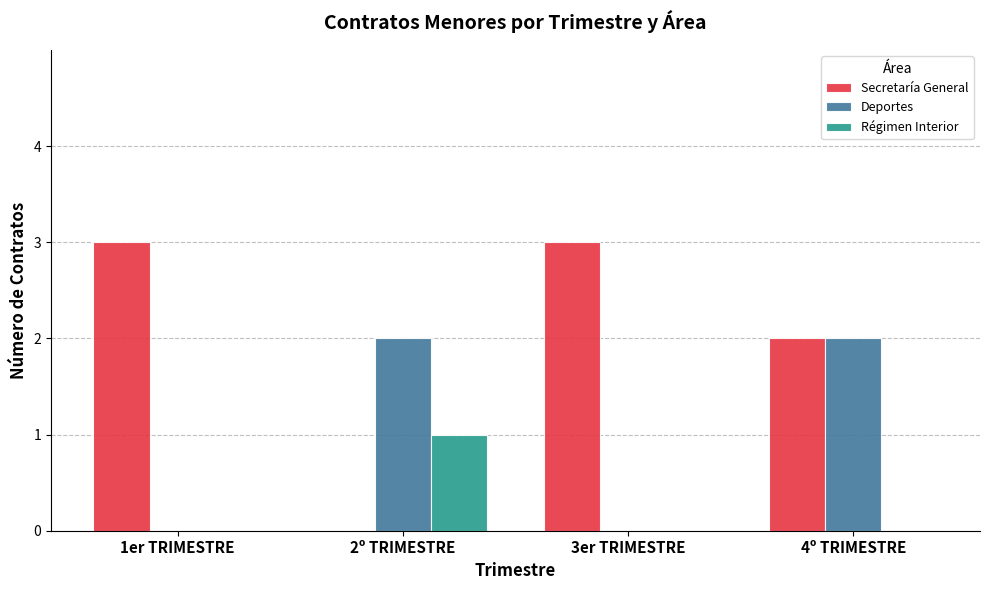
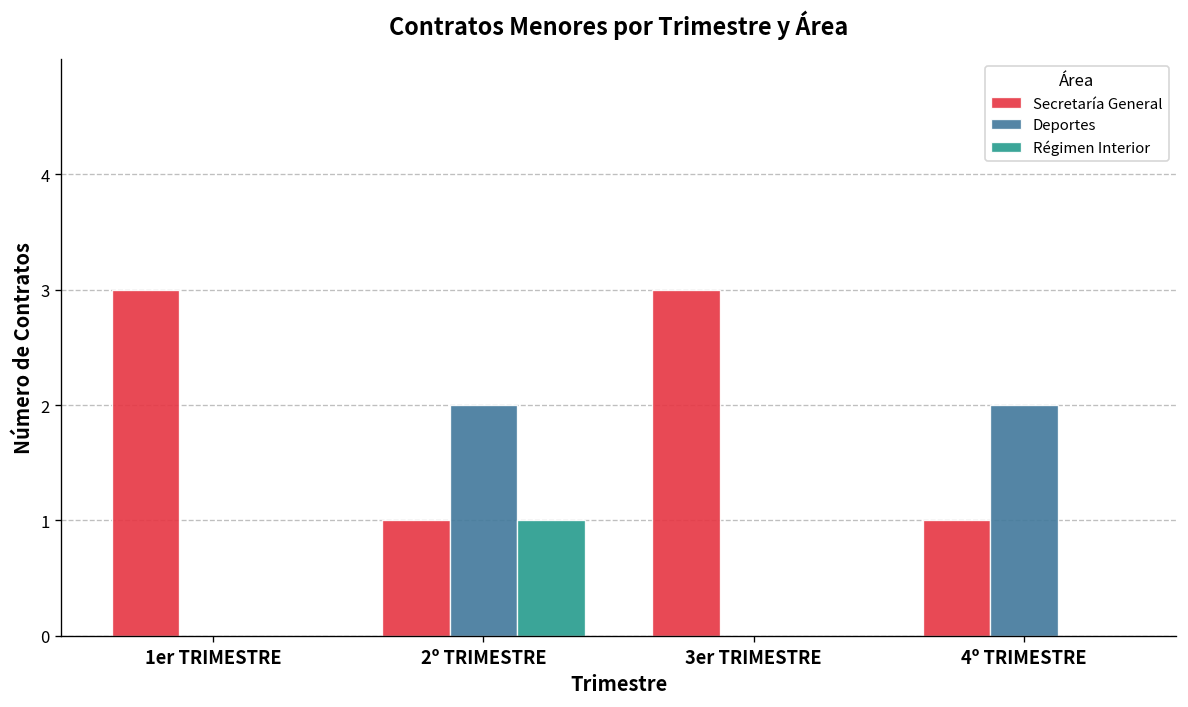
Secretaría General, 2º TRIMESTRE: 0 -> 1
Secretaría General, 4º TRIMESTRE: 2 -> 1
